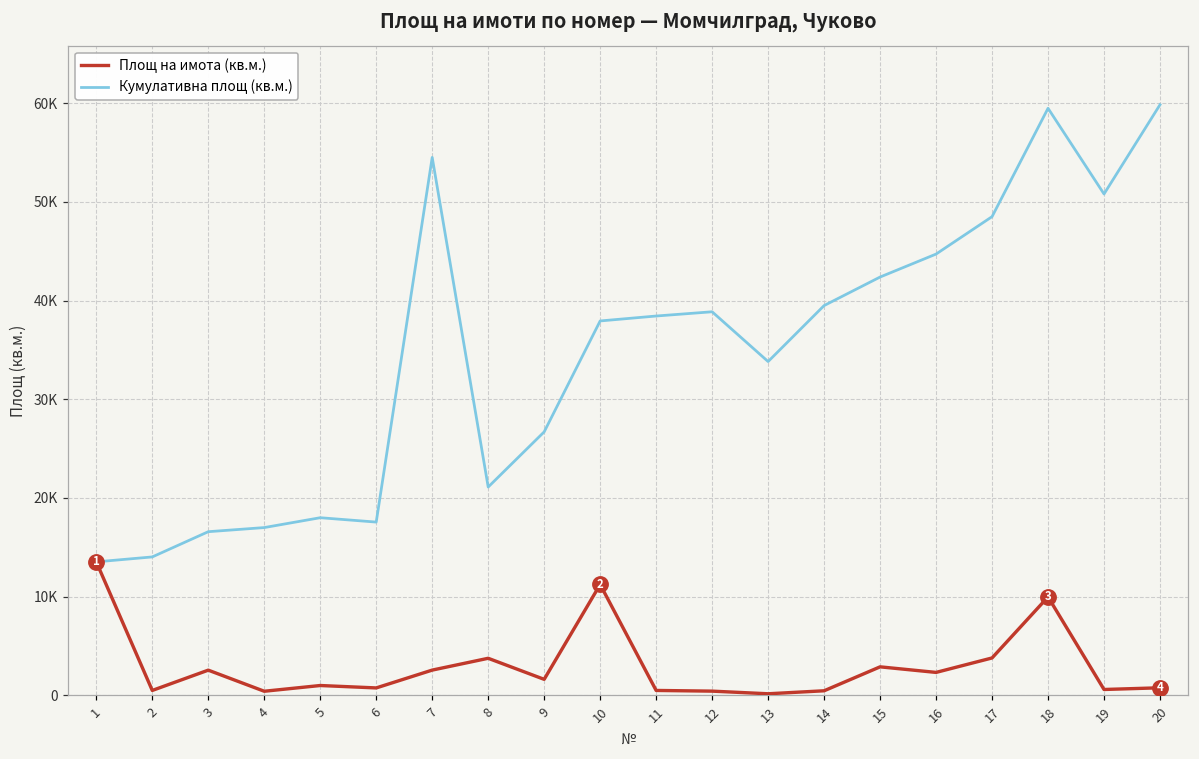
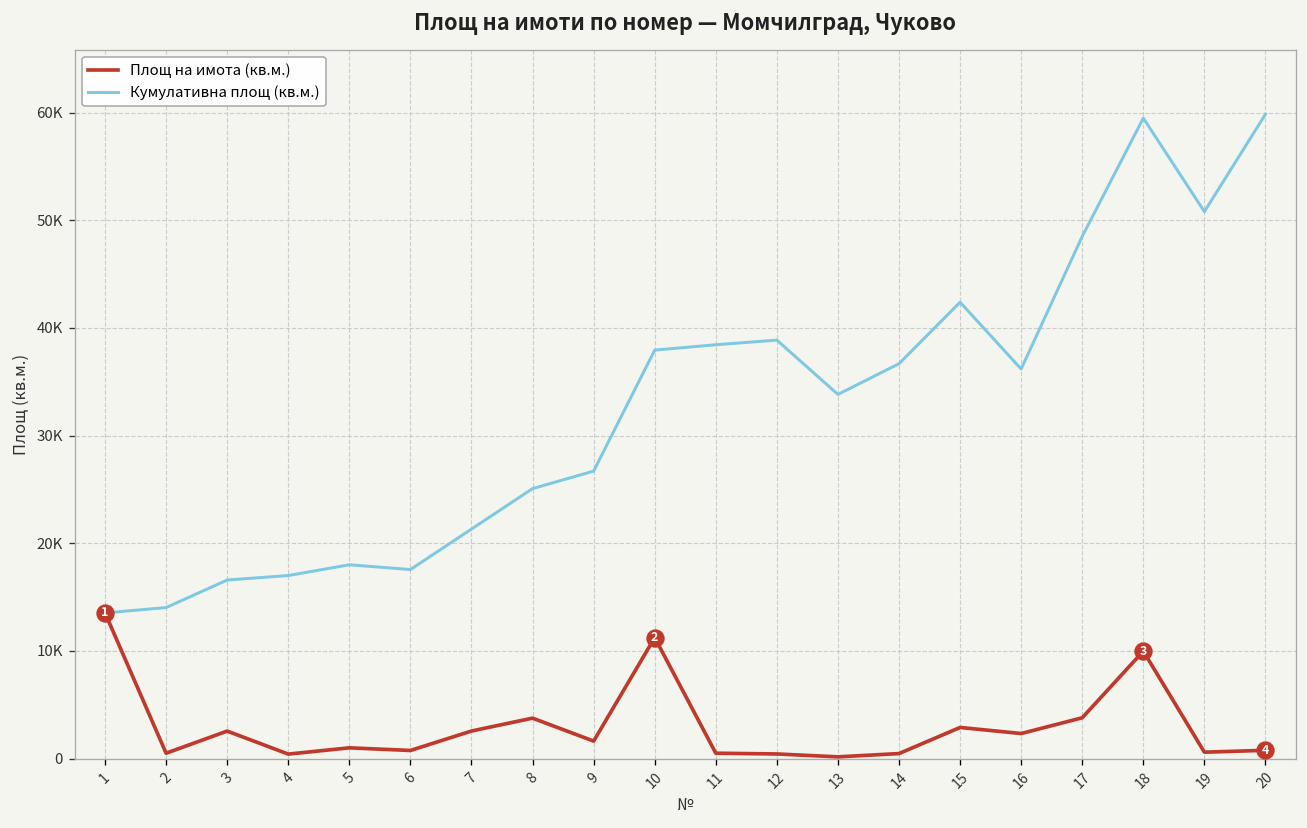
Кумулативна площ (кв.м.), 7: 55000 -> 21000
Кумулативна площ (кв.м.), 8: 21000 -> 25000
Кумулативна площ (кв.м.), 14: 39000 -> 37000
Кумулативна площ (кв.м.), 16: 45000 -> 36000
